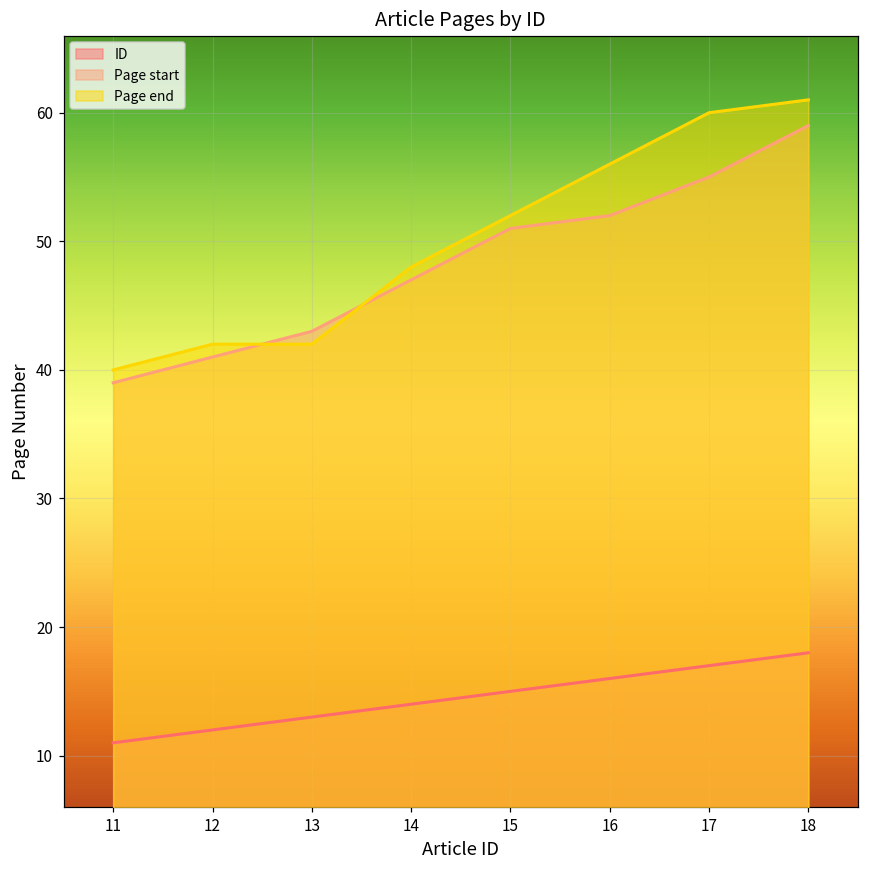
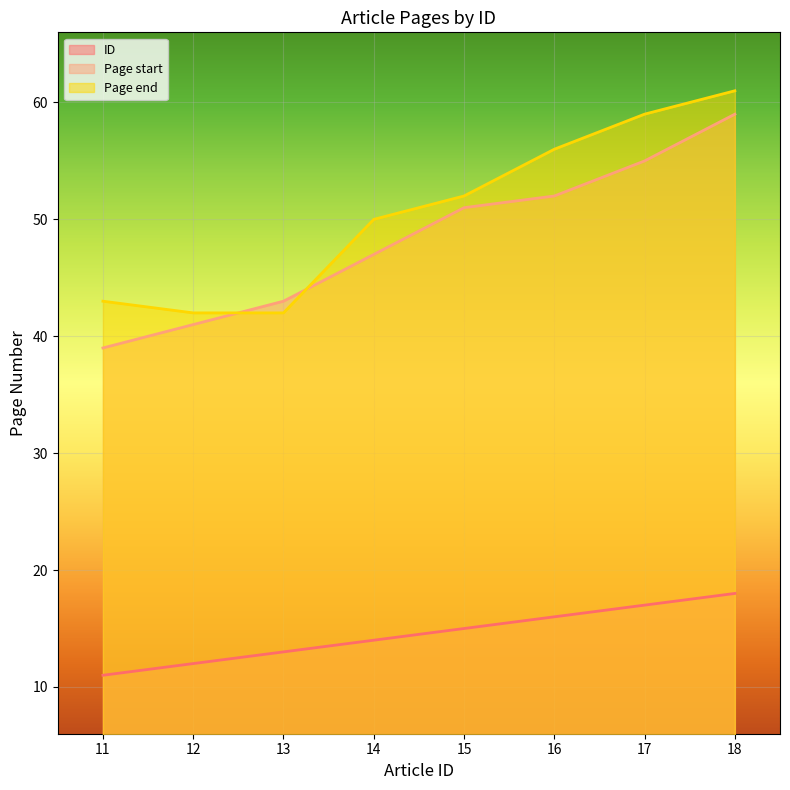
Page end, 11: 40 -> 43
Page end, 14: 48 -> 50
Page end, 17: 60 -> 59
